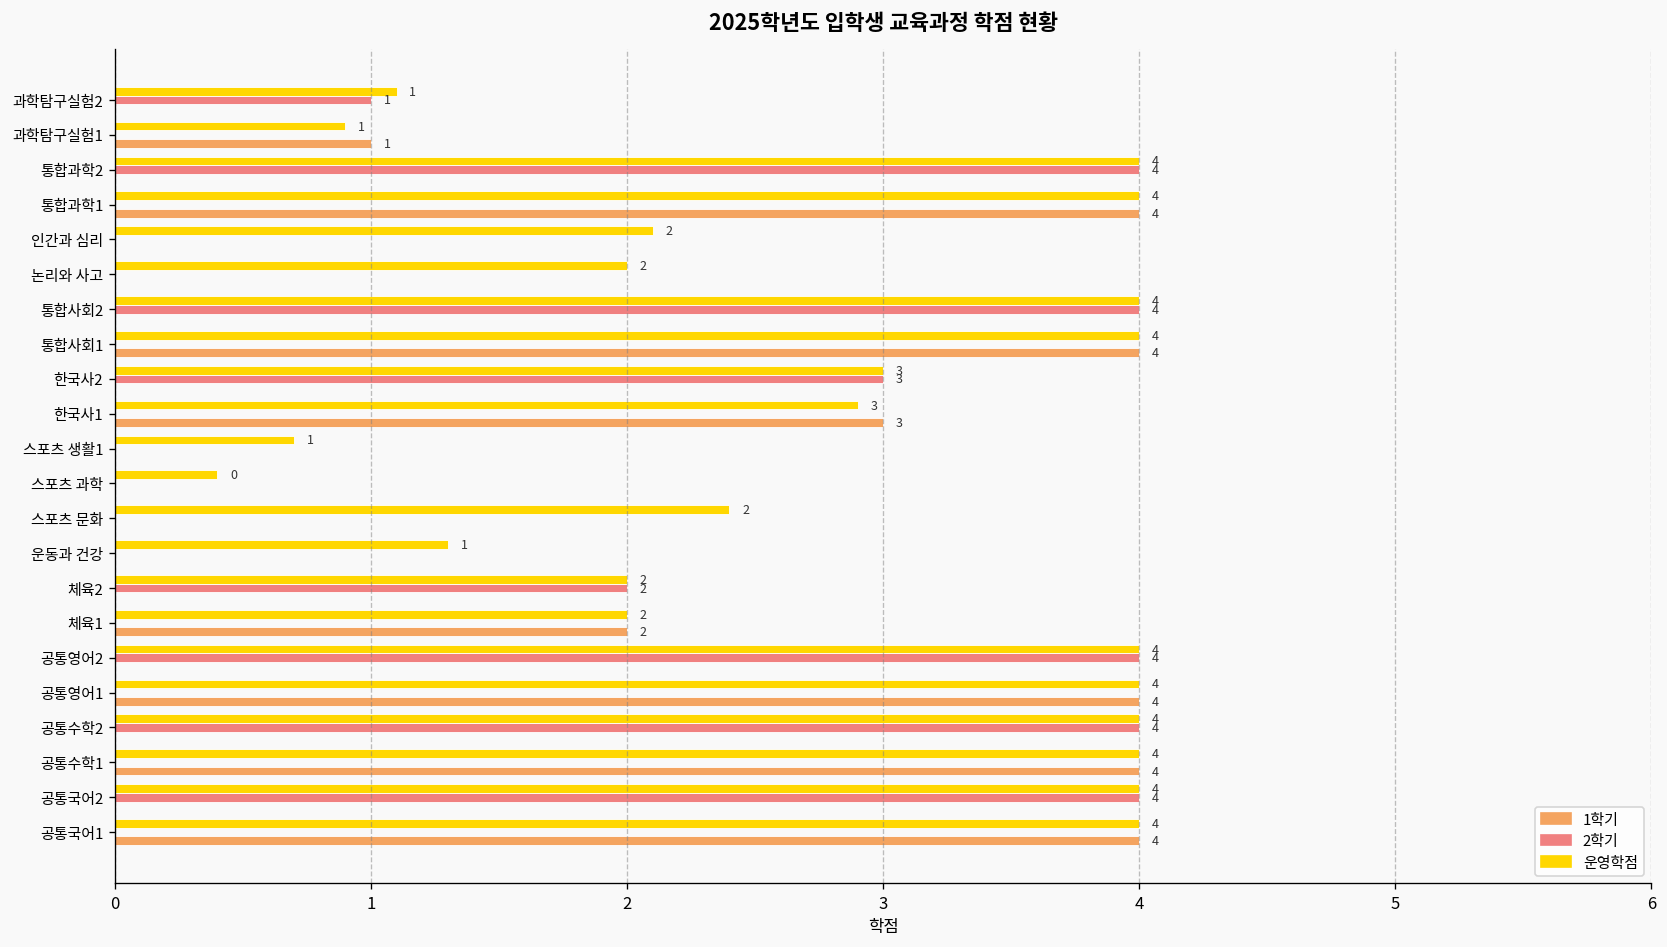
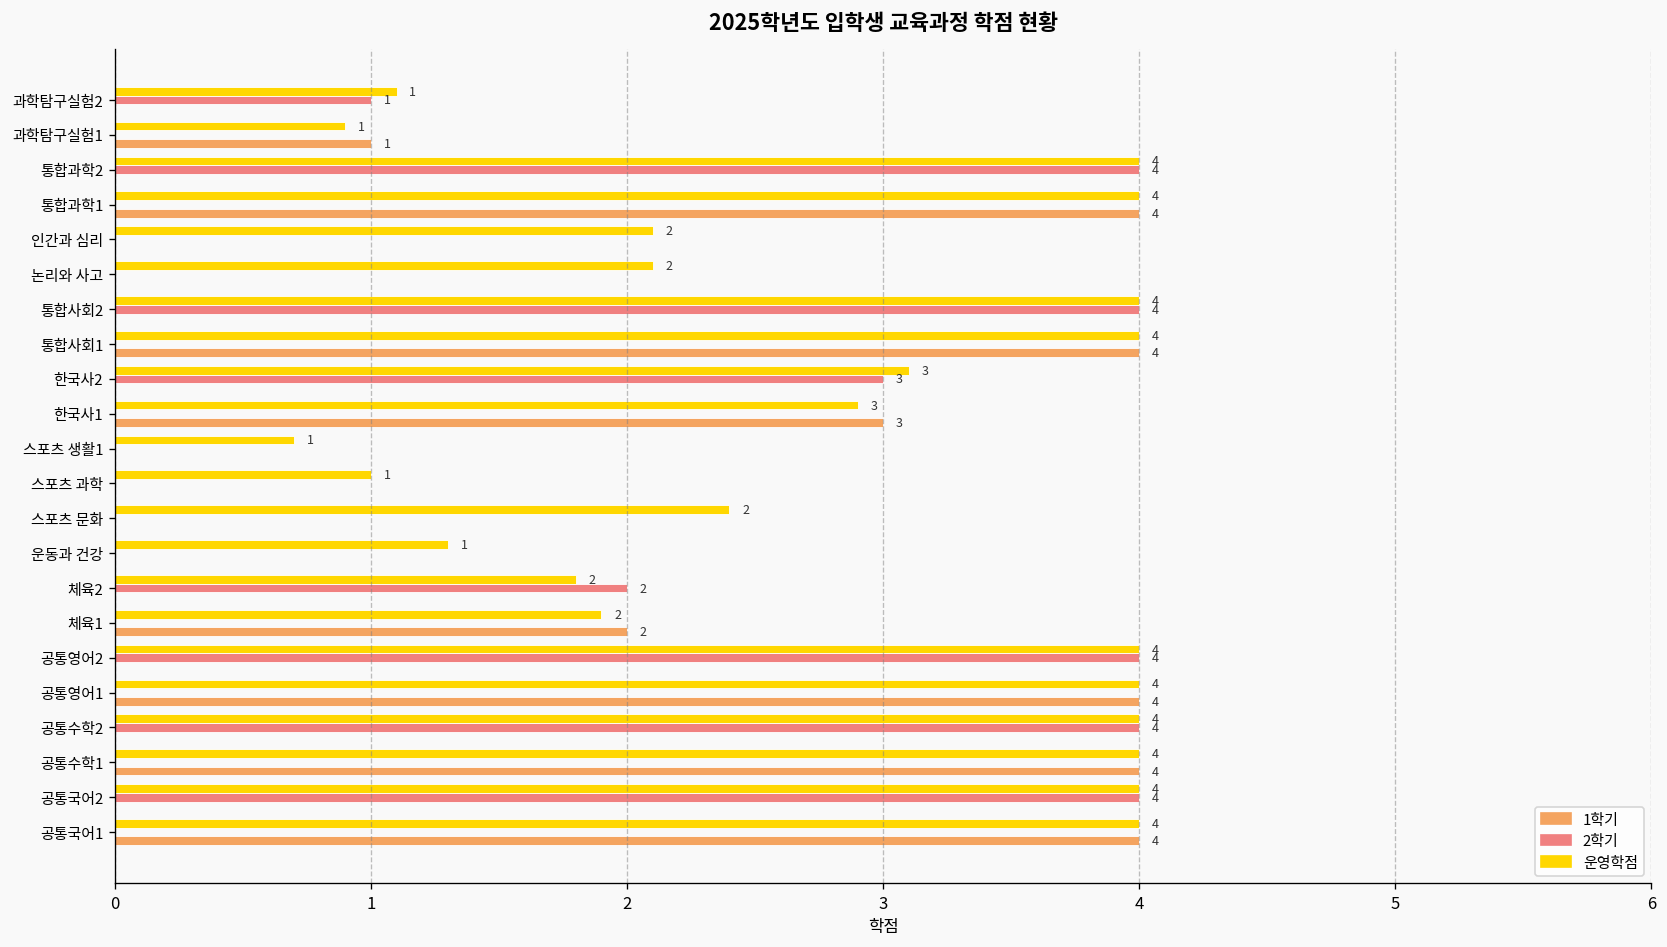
운영학점, 논리와 사고: 2.0 -> 2.1
운영학점, 한국사2: 3.0 -> 3.1
운영학점, 스포츠 과학: 0 -> 1
운영학점, 체육2: 2.0 -> 1.8
운영학점, 체육1: 2.0 -> 1.9
